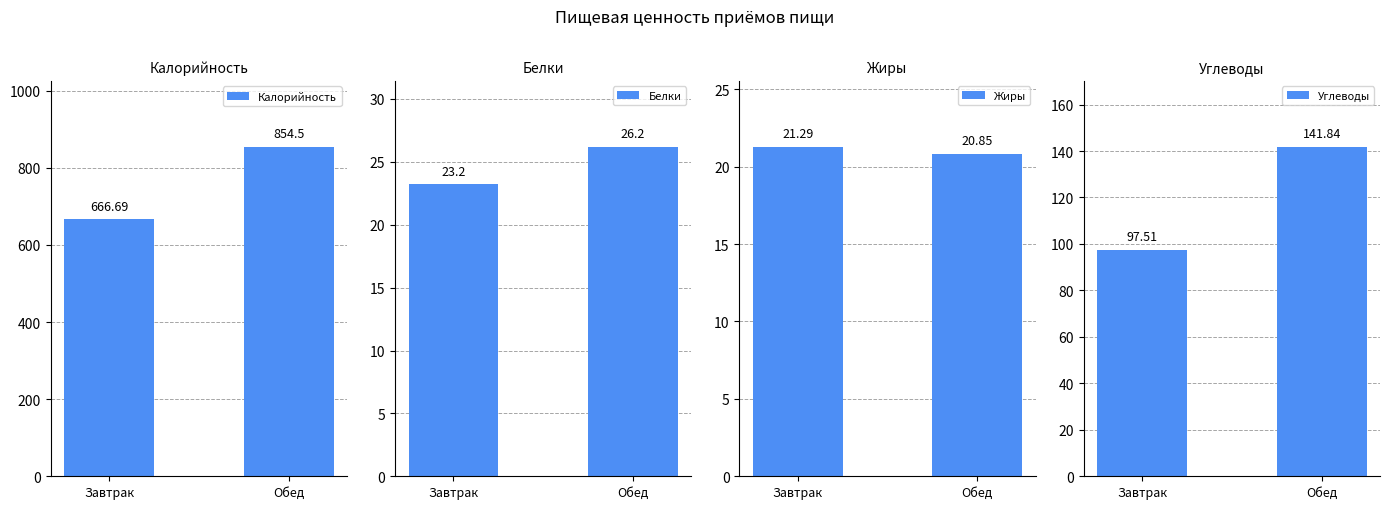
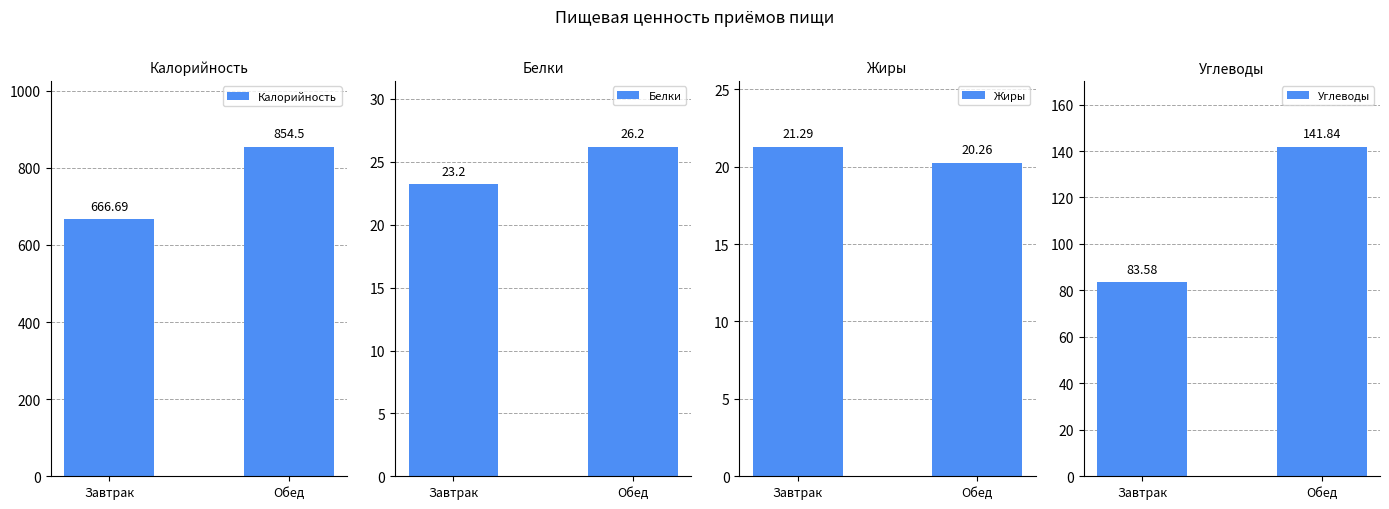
Жиры, Обед: 20.85 -> 20.26
Углеводы, Завтрак: 97.51 -> 83.58
